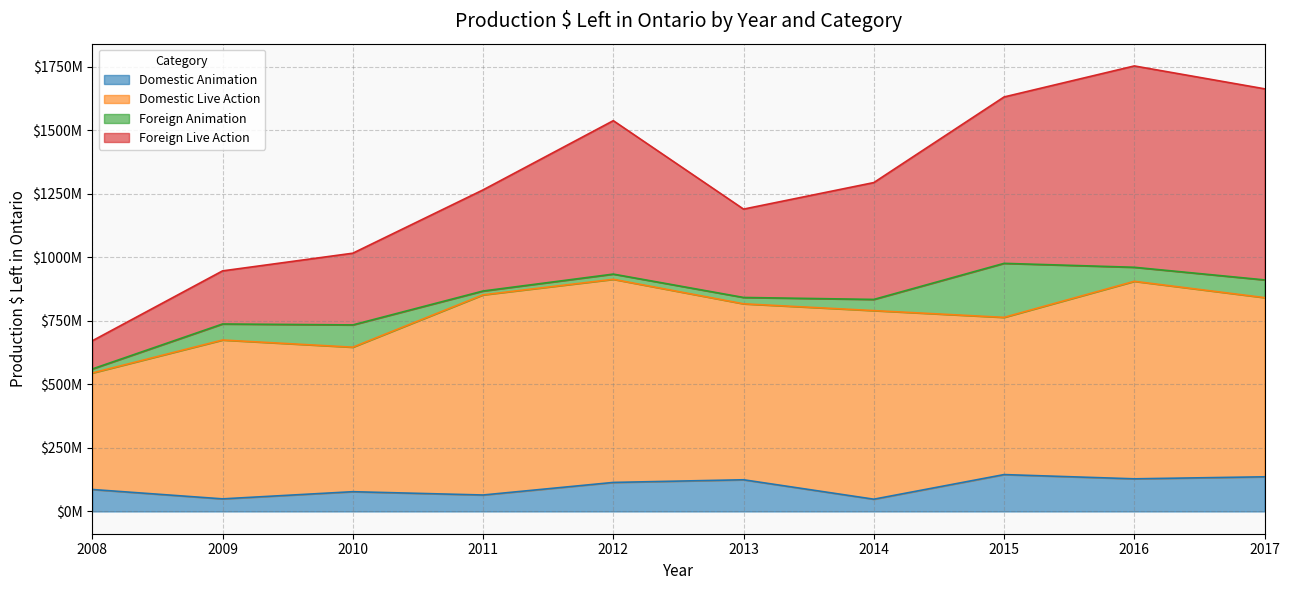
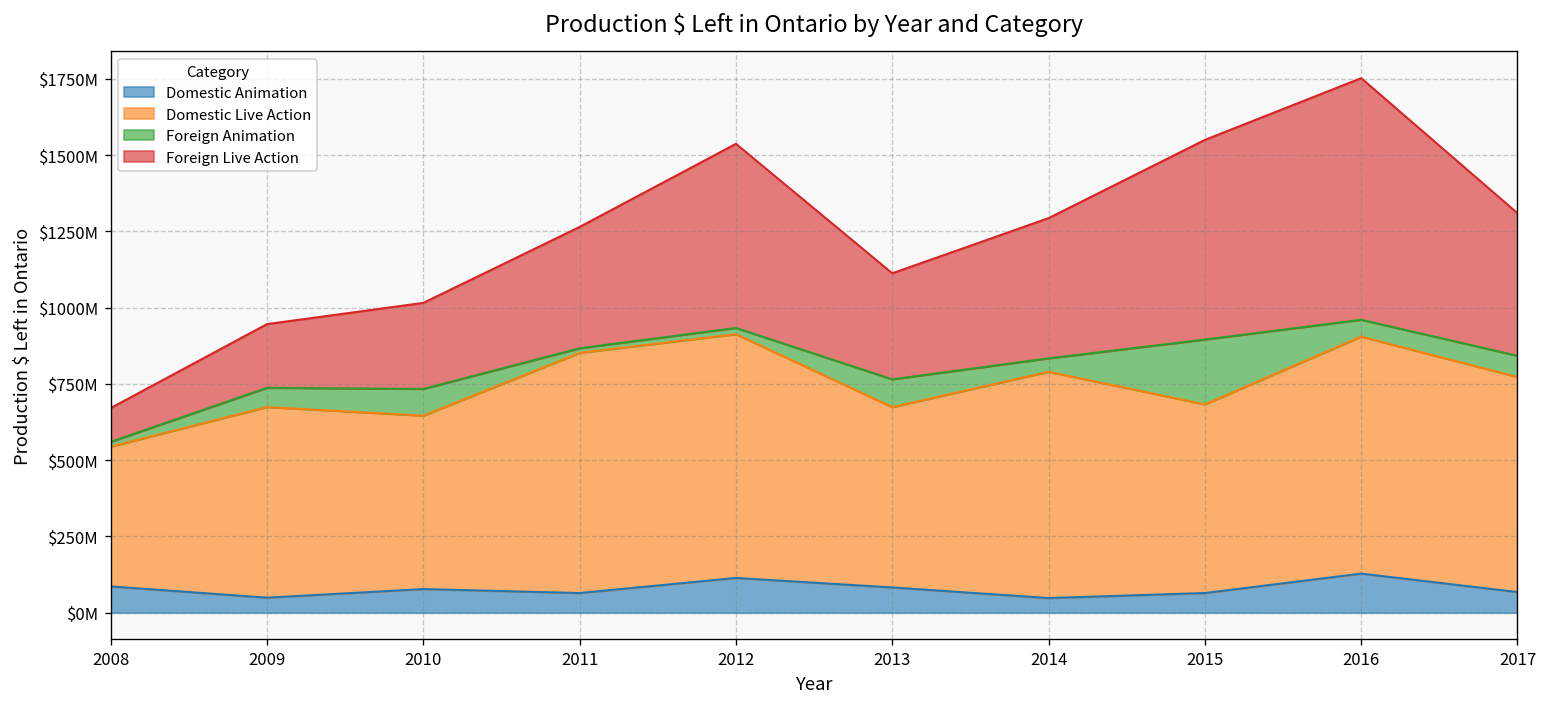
Domestic Animation, 2013: $120000000 -> $80000000
Domestic Live Action, 2013: $690000000 -> $590000000
Foreign Animation, 2013: $30000000 -> $90000000
Domestic Animation, 2015: $150000000 -> $60000000
Domestic Animation, 2017: $140000000 -> $70000000
Foreign Live Action, 2017: $750000000 -> $470000000
